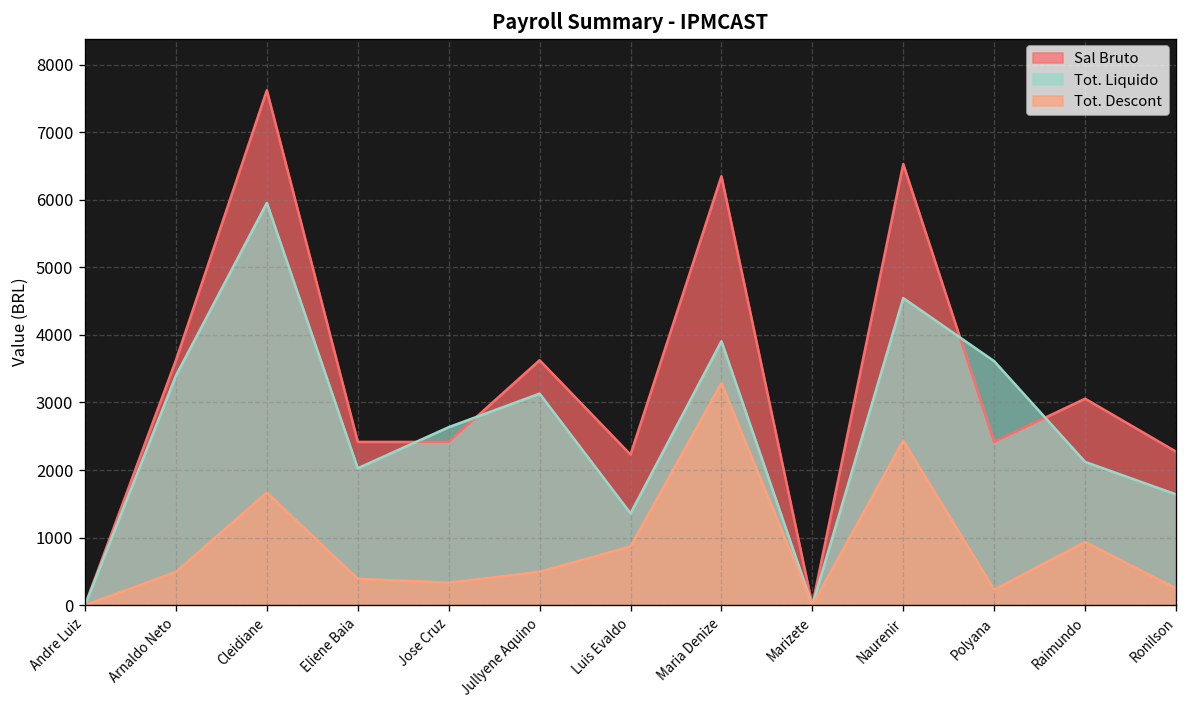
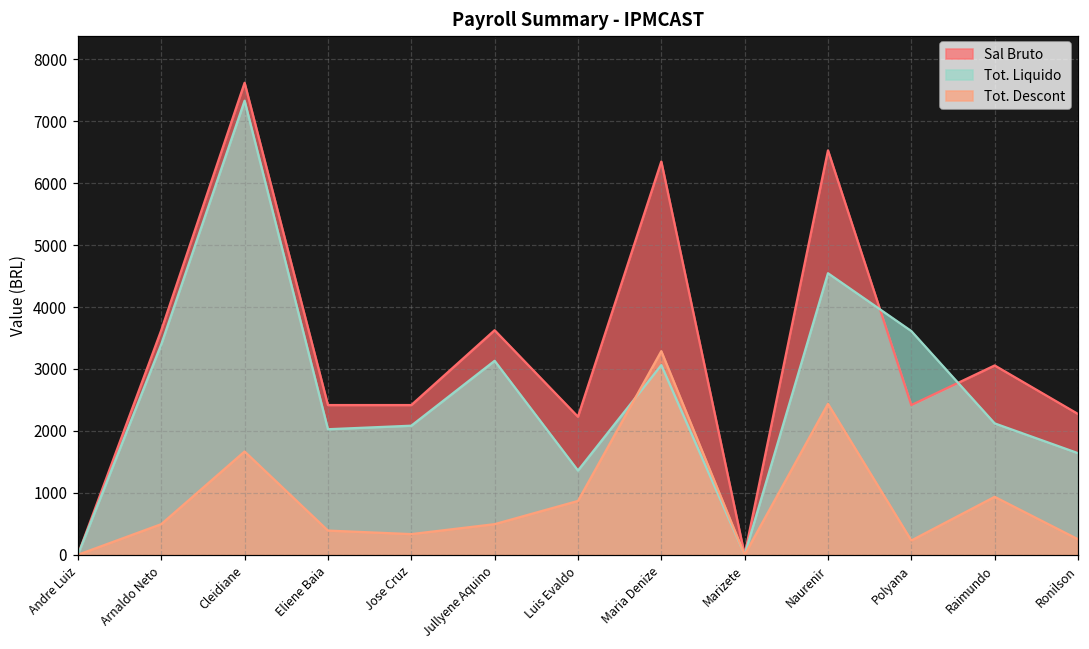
Tot. Liquido, Cleidiane: 6000 -> 7300
Tot. Liquido, Jose Cruz: 2600 -> 2100
Tot. Liquido, Maria Denize: 3900 -> 3100
